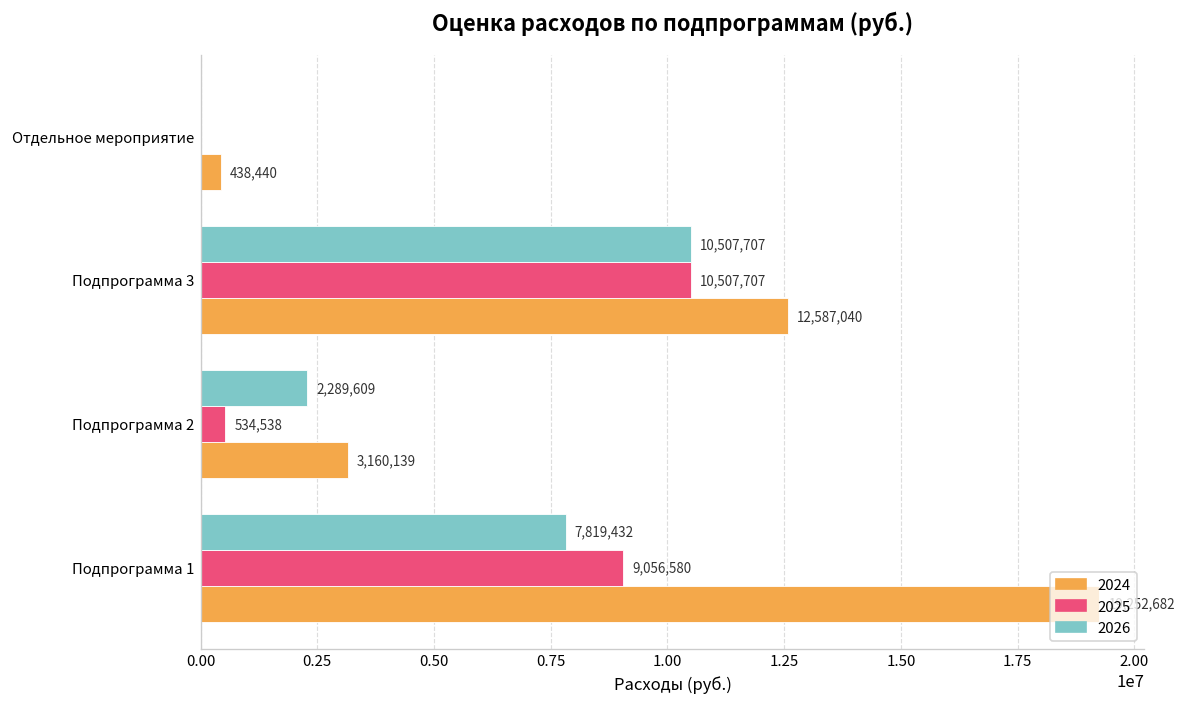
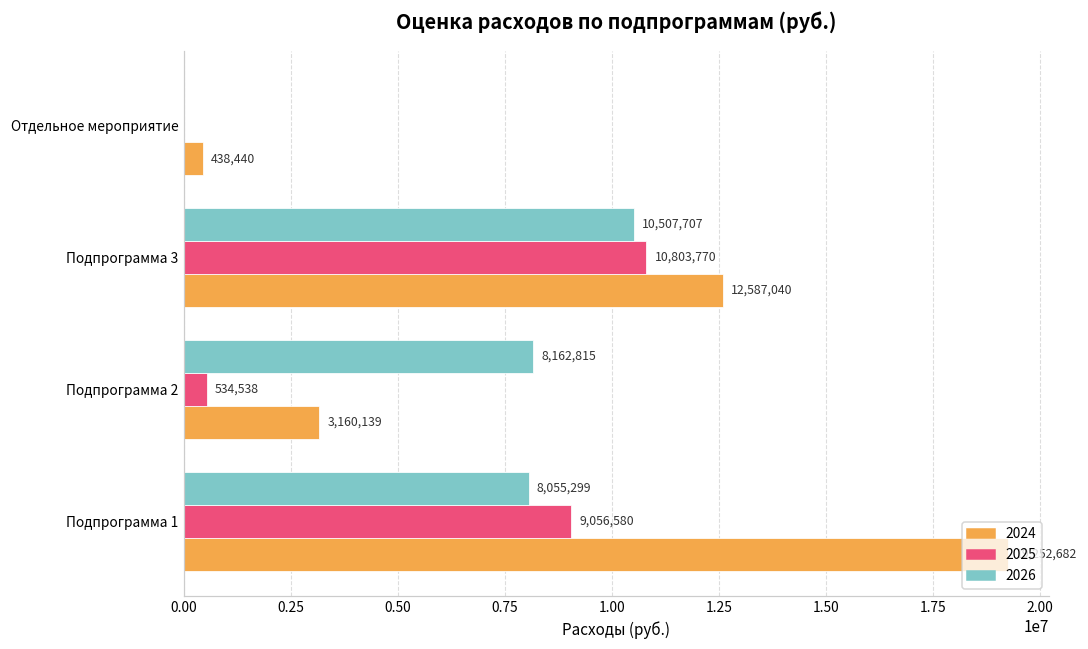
2025, Подпрограмма 3: 10,507,707 -> 10,803,770
2026, Подпрограмма 2: 2,289,609 -> 8,162,815
2026, Подпрограмма 1: 7,819,432 -> 8,055,299
